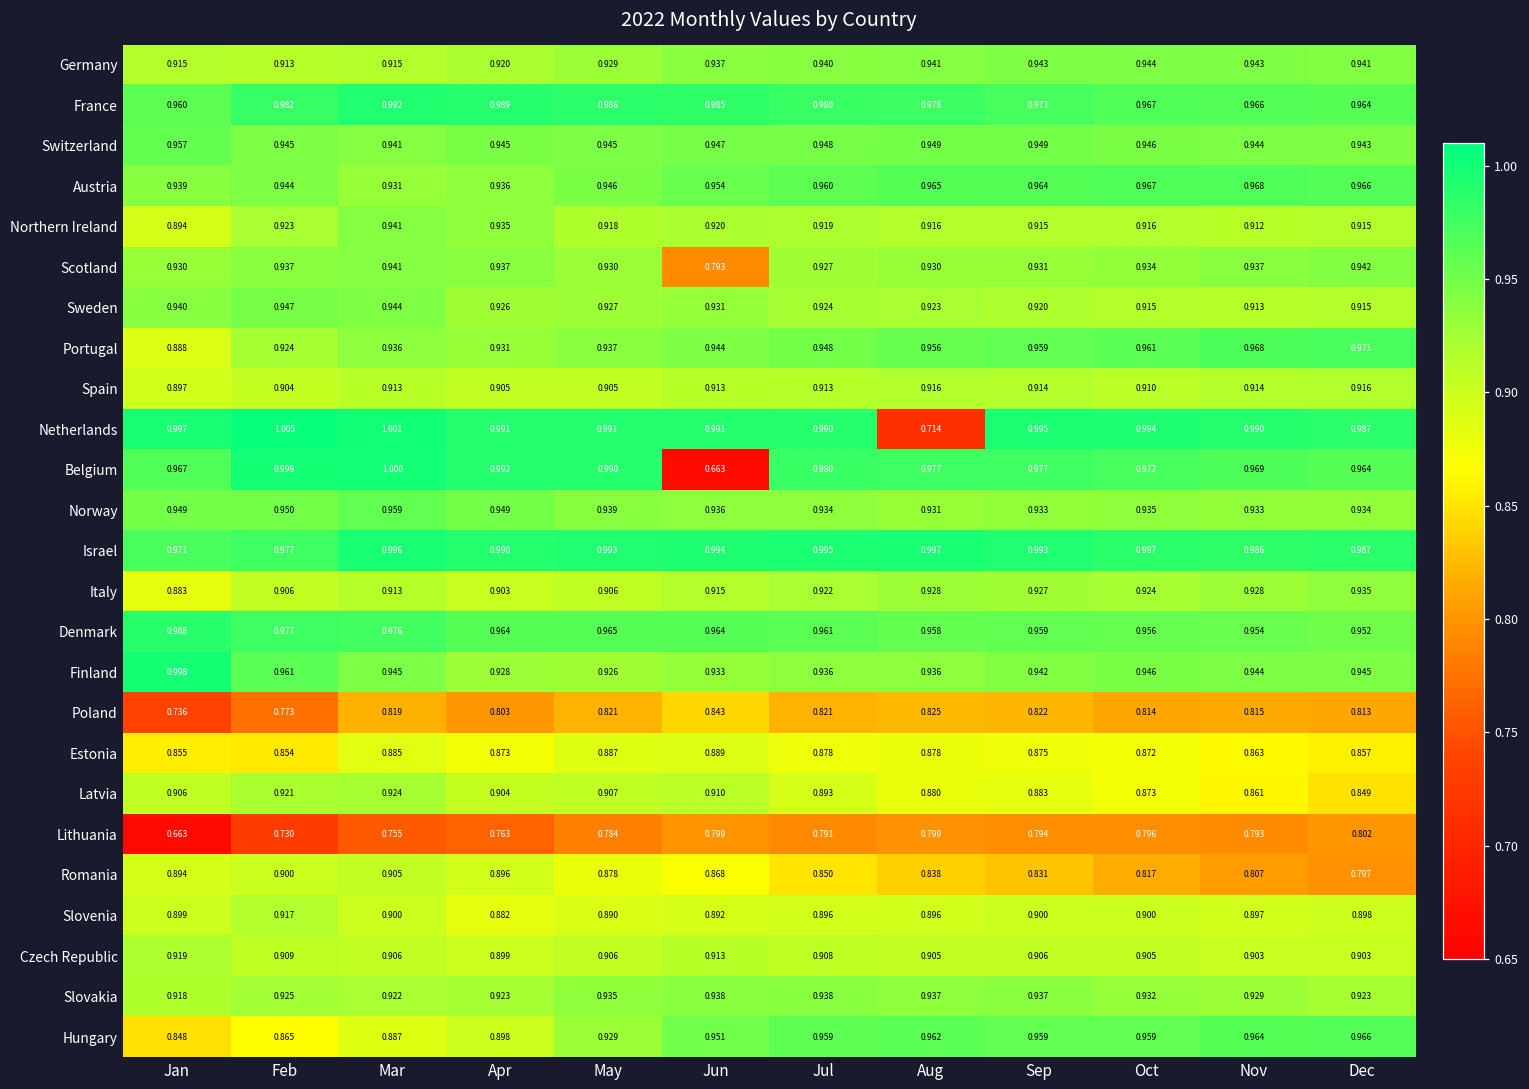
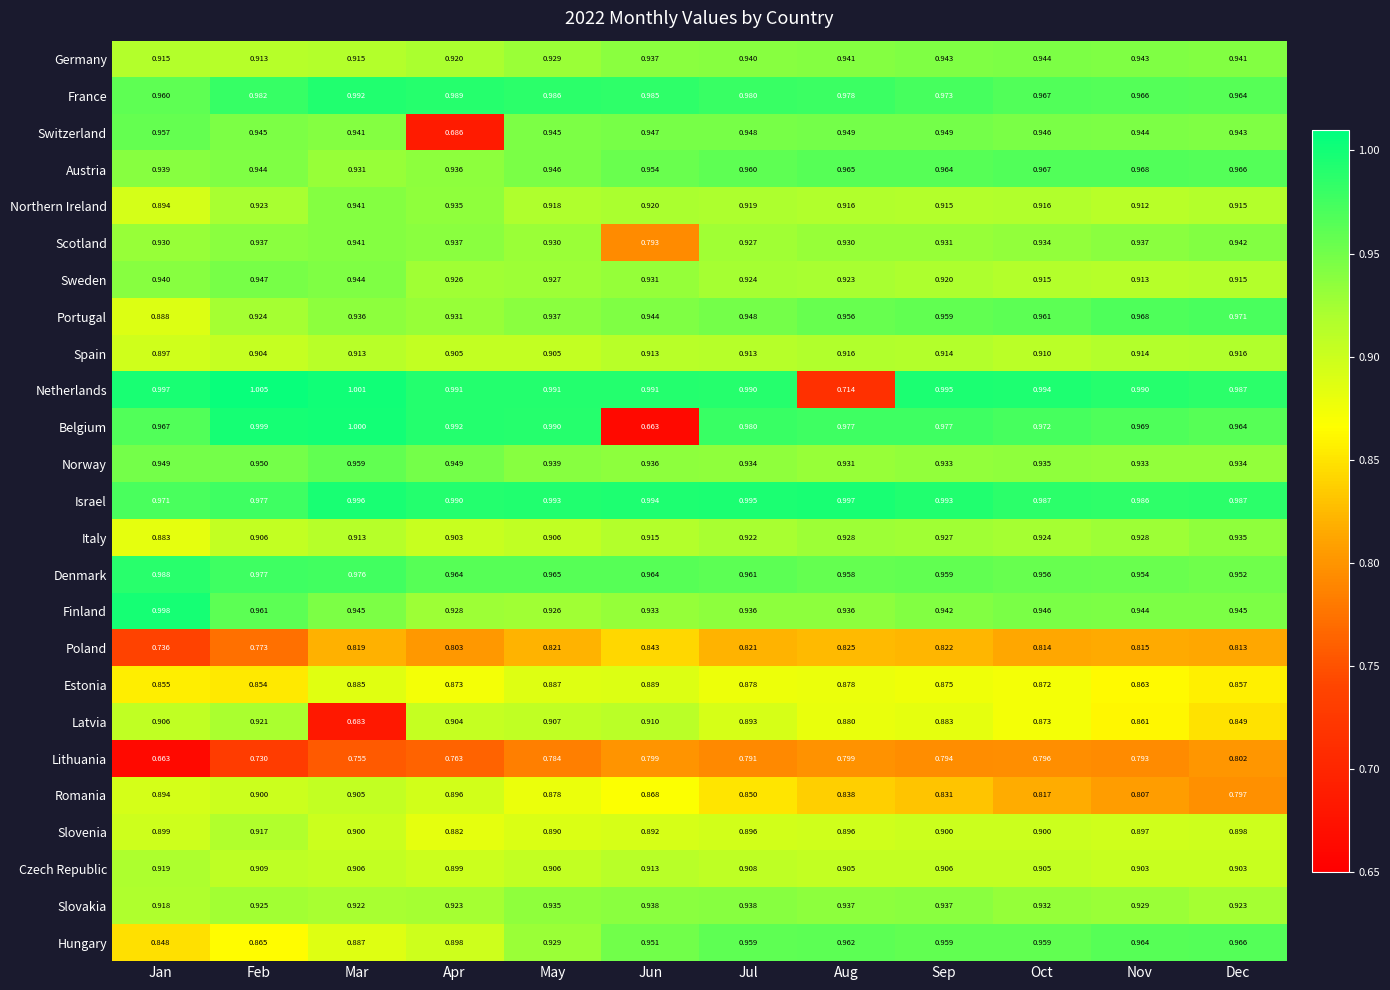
Switzerland, Apr: 0.945 -> 0.686
Latvia, Mar: 0.924 -> 0.683
